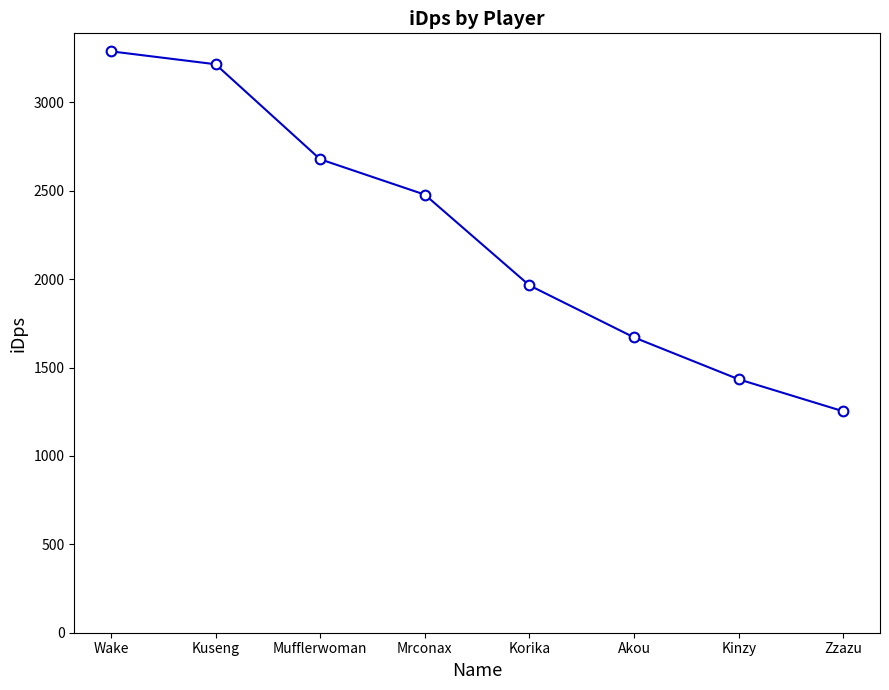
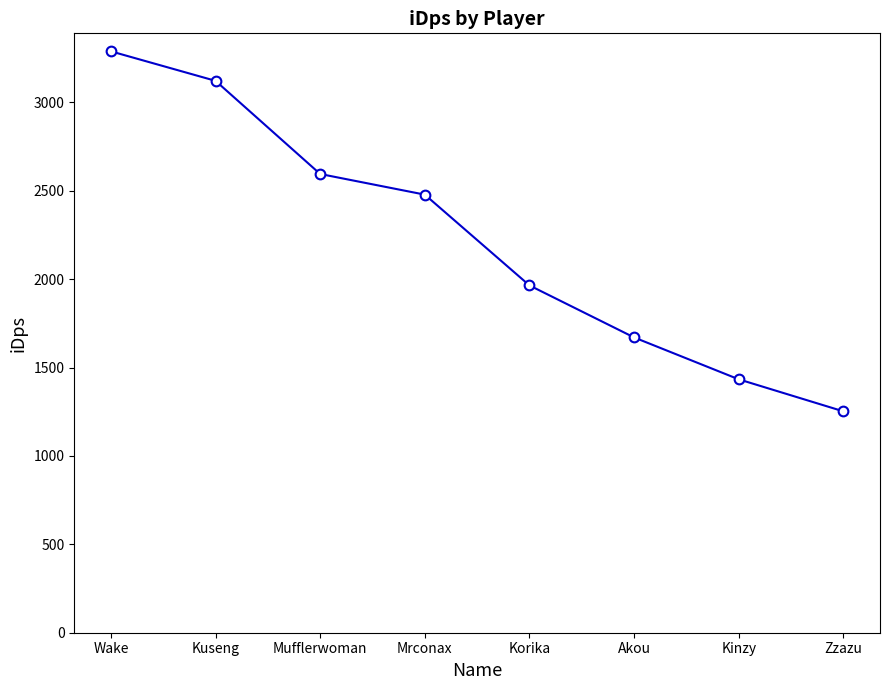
Kuseng: 3220 -> 3120
Mufflerwoman: 2680 -> 2600
